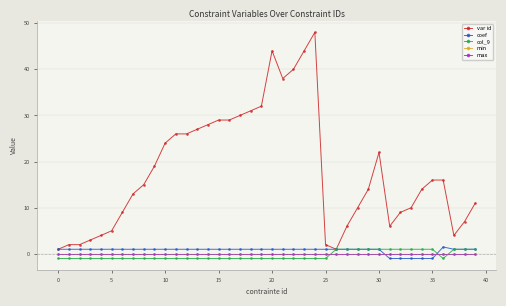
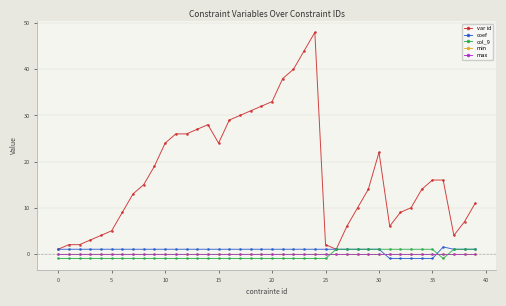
var id, 15: 29 -> 24
var id, 20: 44 -> 33
